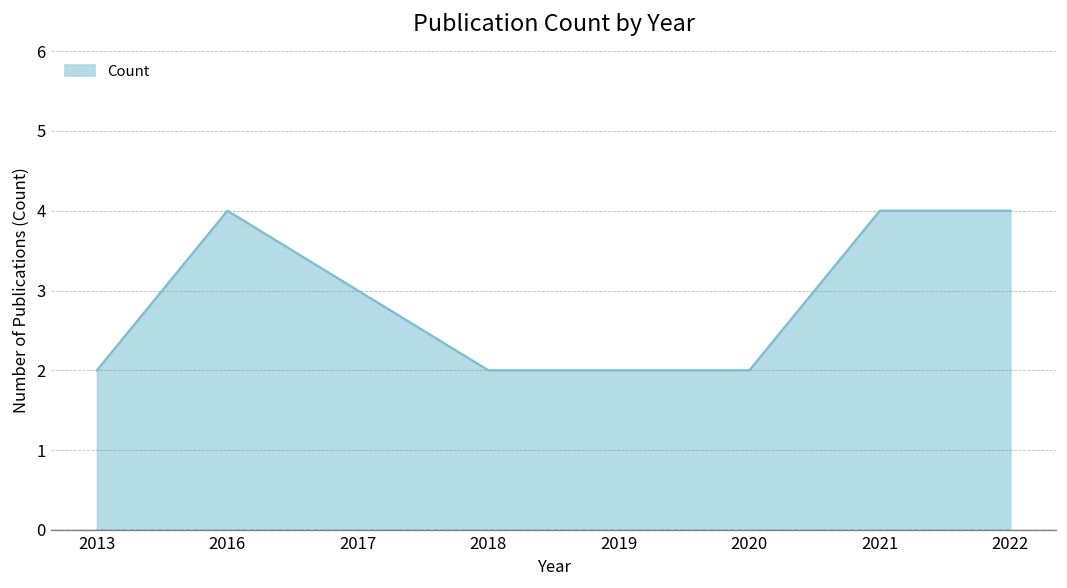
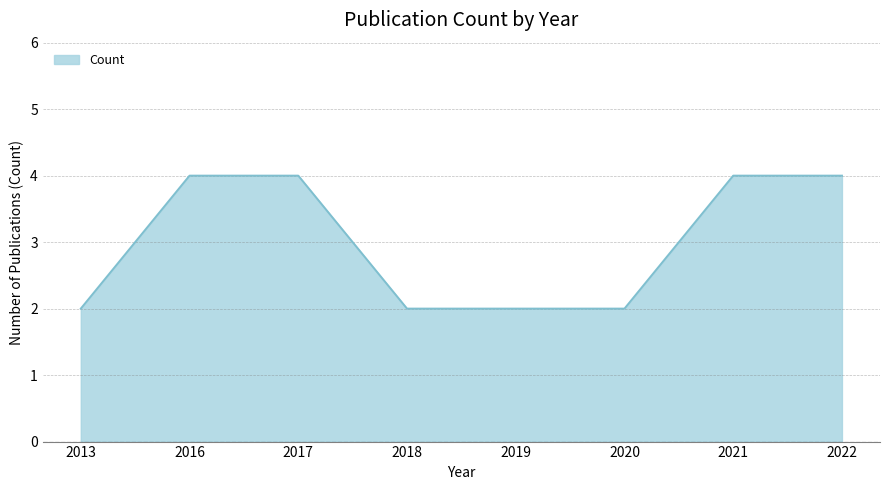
2017: 3 -> 4
